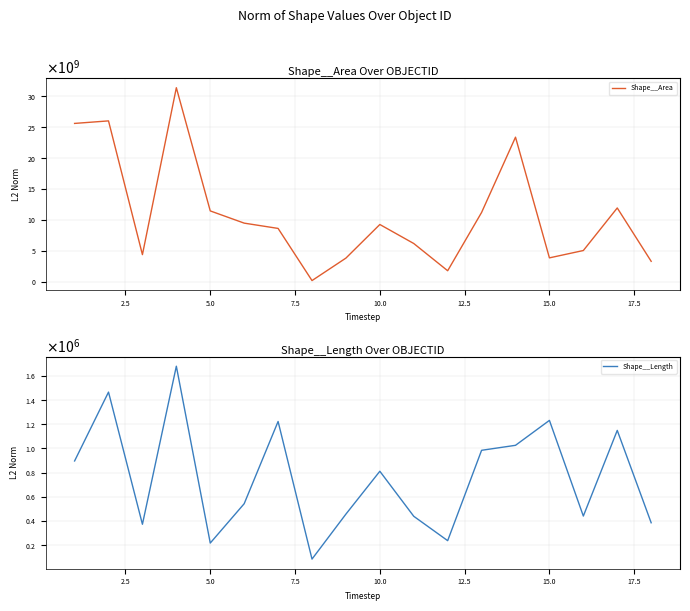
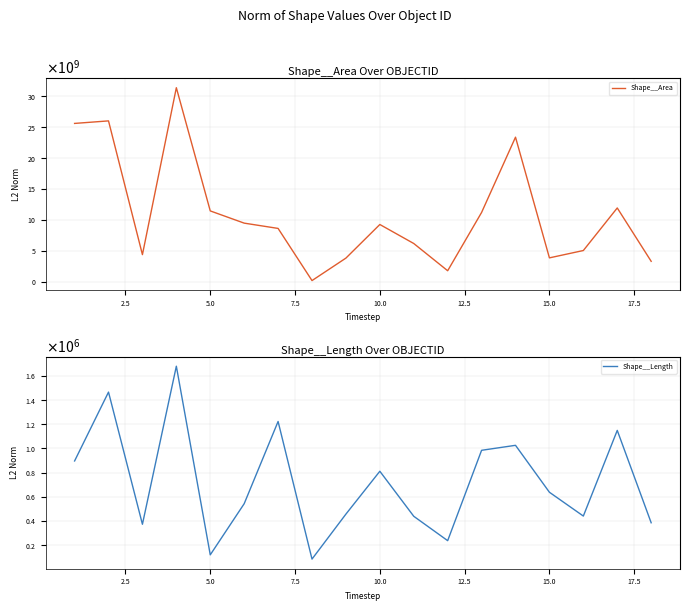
Shape__Length Over OBJECTID, 5.0: 220000 -> 120000
Shape__Length Over OBJECTID, 15.0: 1230000 -> 640000
